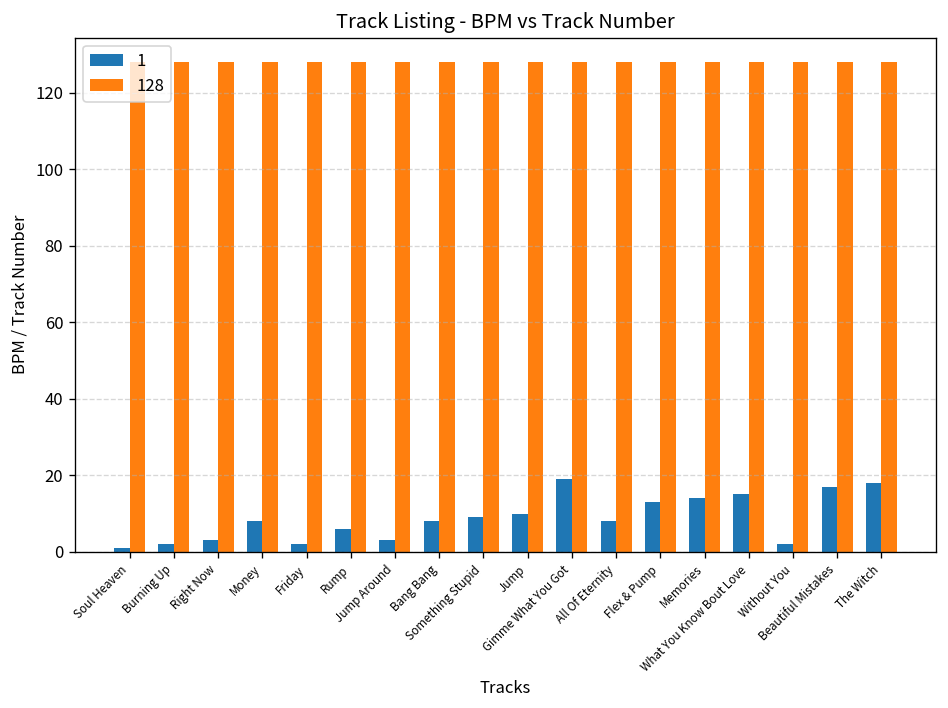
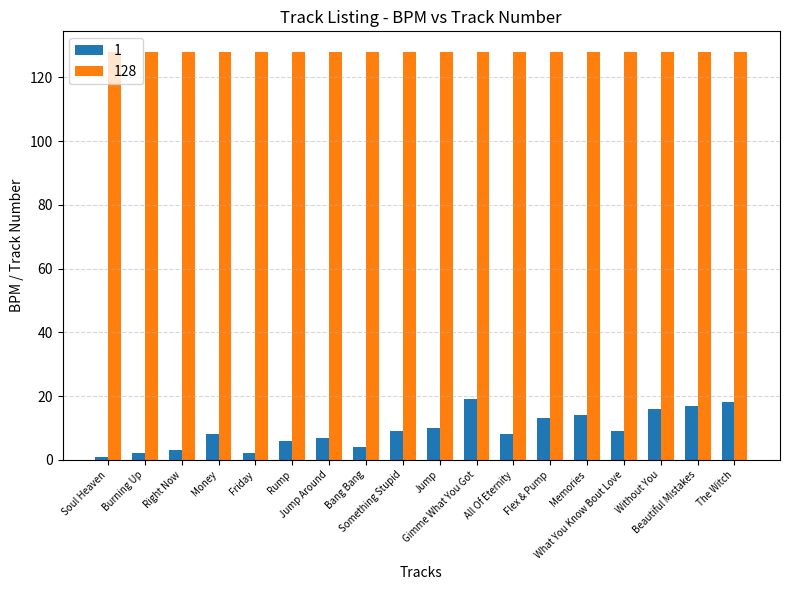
1, Jump Around: 3 -> 7
1, Bang Bang: 8 -> 4
1, What You Know Bout Love: 15 -> 9
1, Without You: 2 -> 16
